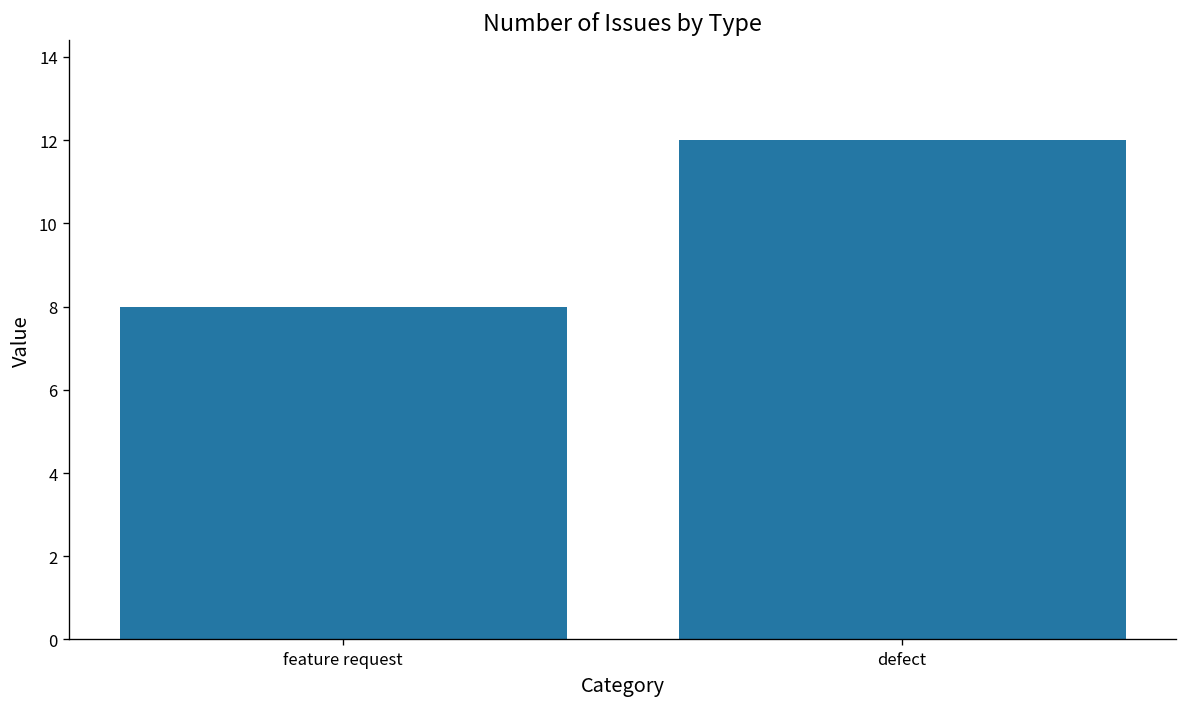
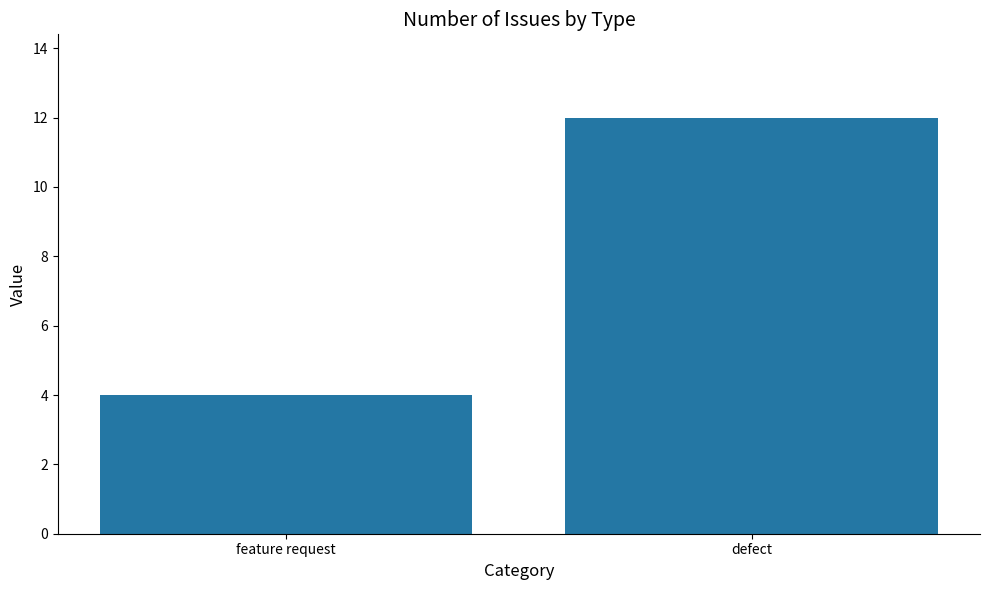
feature request: 8 -> 4
